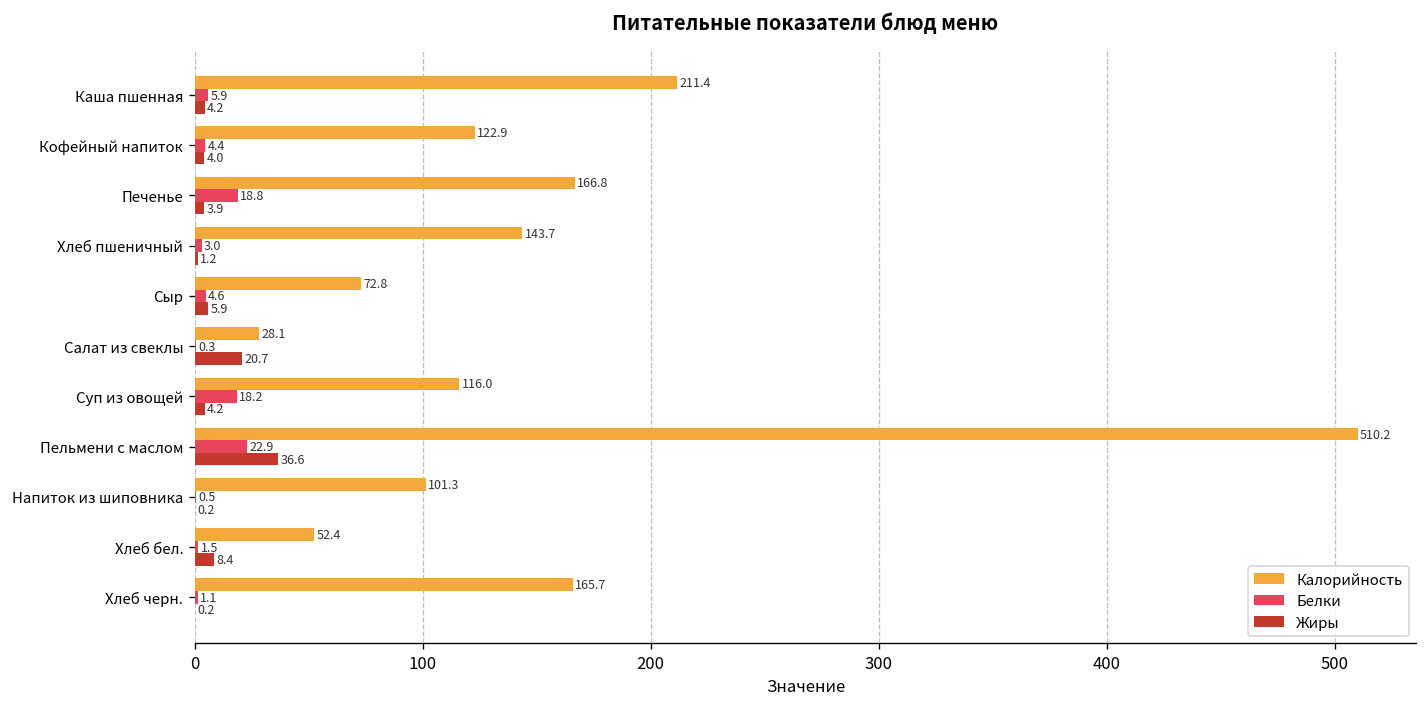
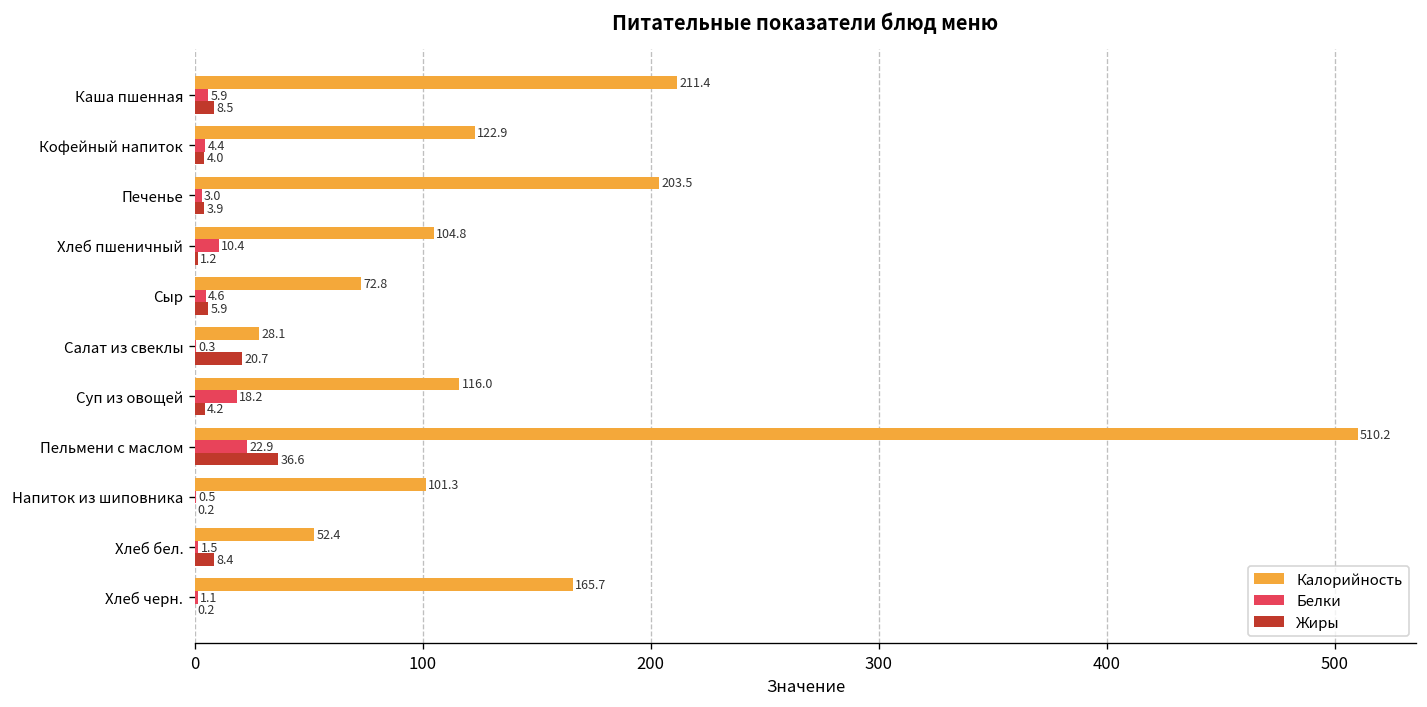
Жиры, Каша пшенная: 4.2 -> 8.5
Калорийность, Печенье: 166.8 -> 203.5
Белки, Печенье: 18.8 -> 3.0
Калорийность, Хлеб пшеничный: 143.7 -> 104.8
Белки, Хлеб пшеничный: 3.0 -> 10.4
